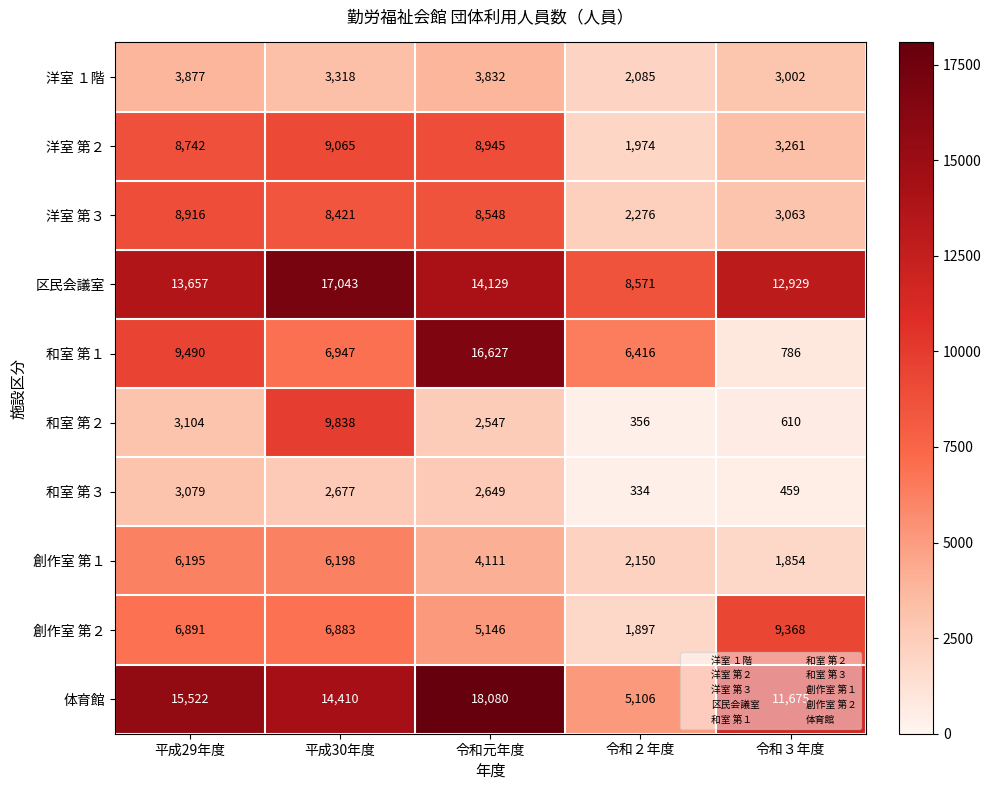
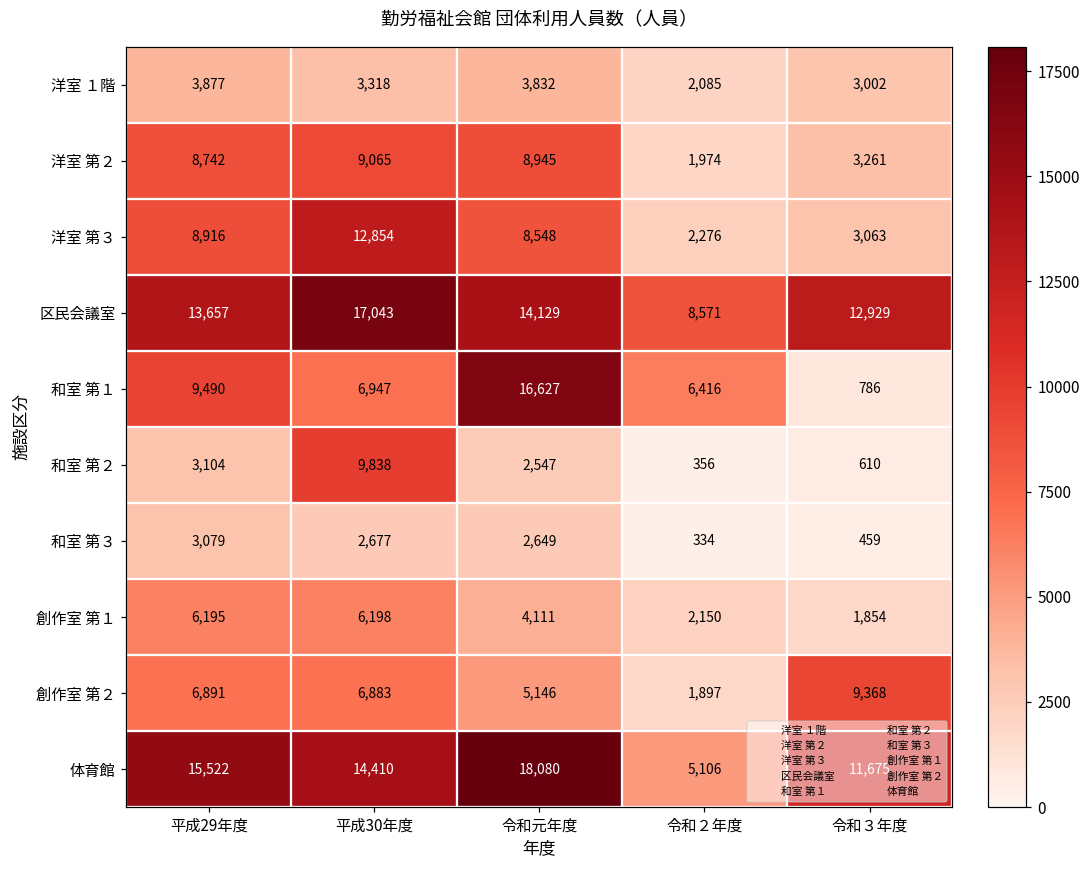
洋室 第３, 平成30年度: 8,421 -> 12,854
